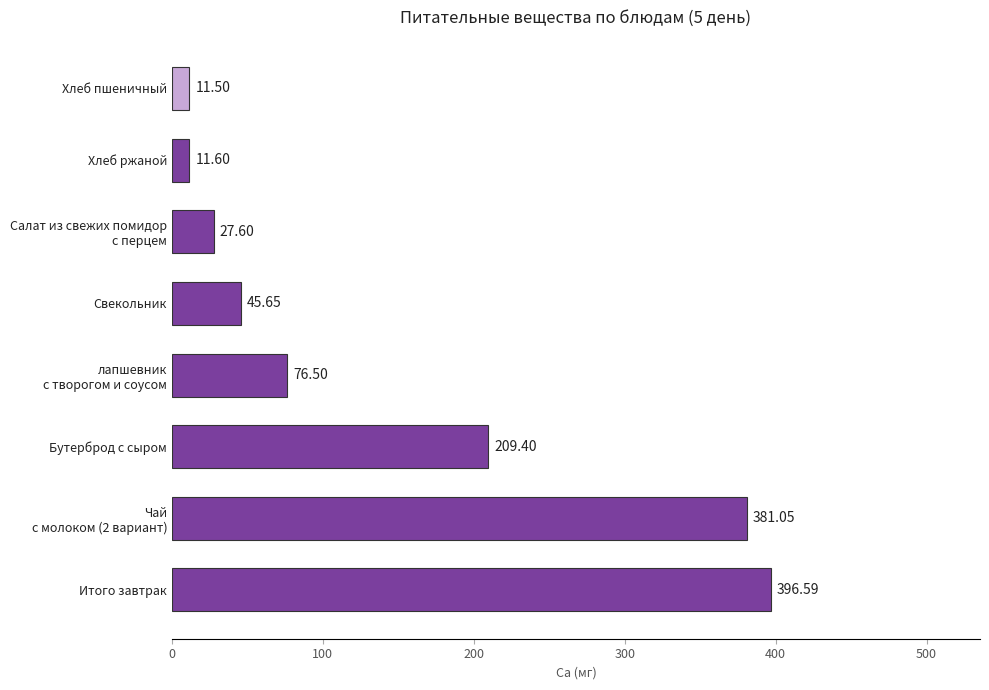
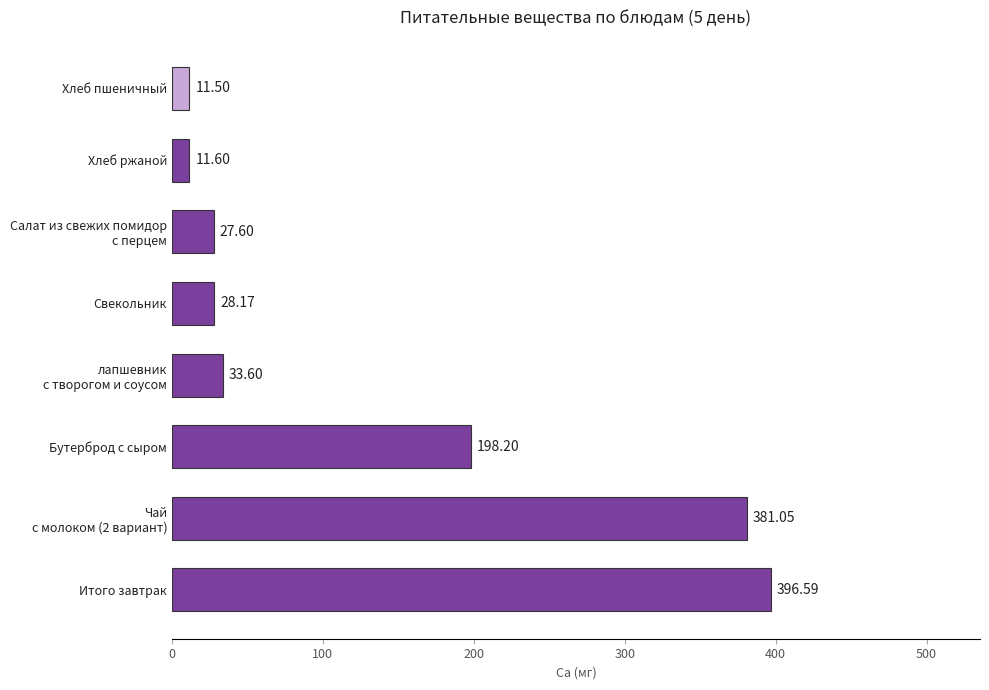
Свекольник: 45.65 -> 28.17
лапшевник с творогом и соусом: 76.50 -> 33.60
Бутерброд с сыром: 209.40 -> 198.20
